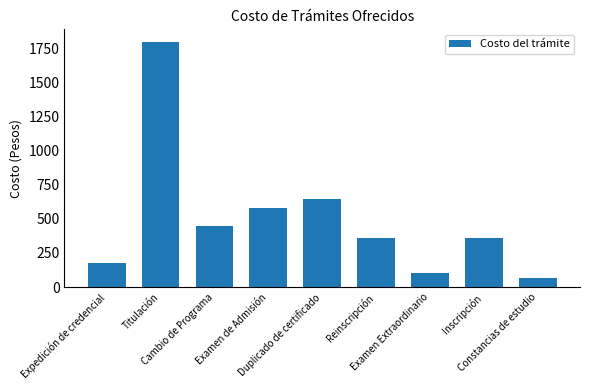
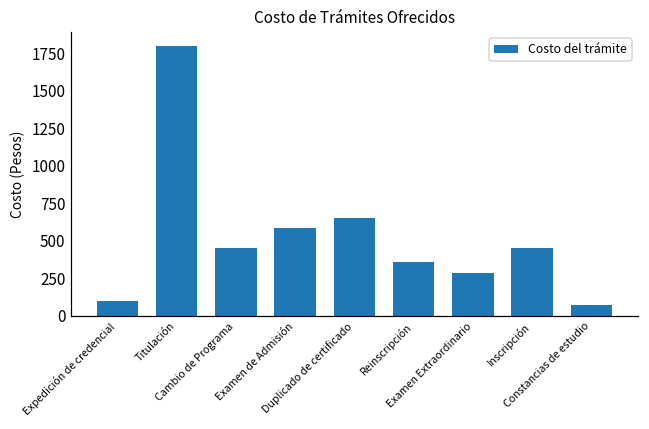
Expedición de credencial: 180 -> 100
Examen Extraordinario: 100 -> 290
Inscripción: 360 -> 450
